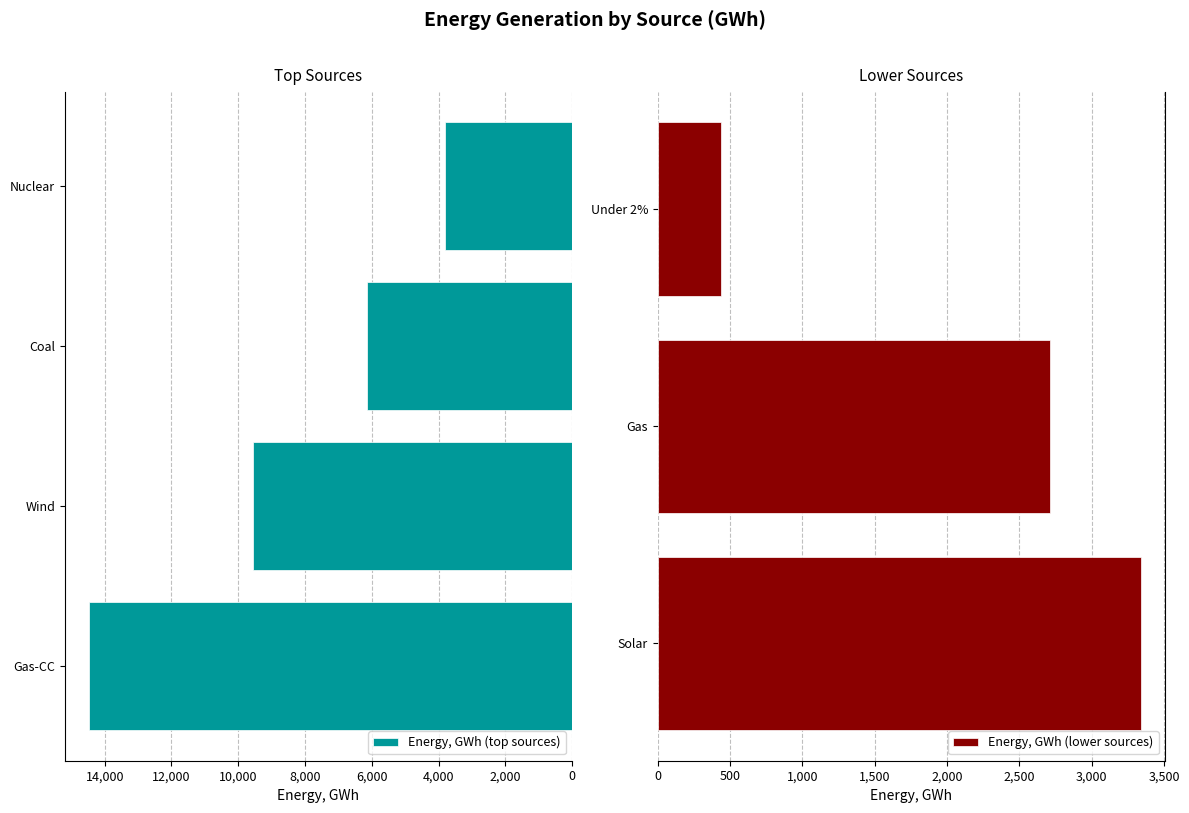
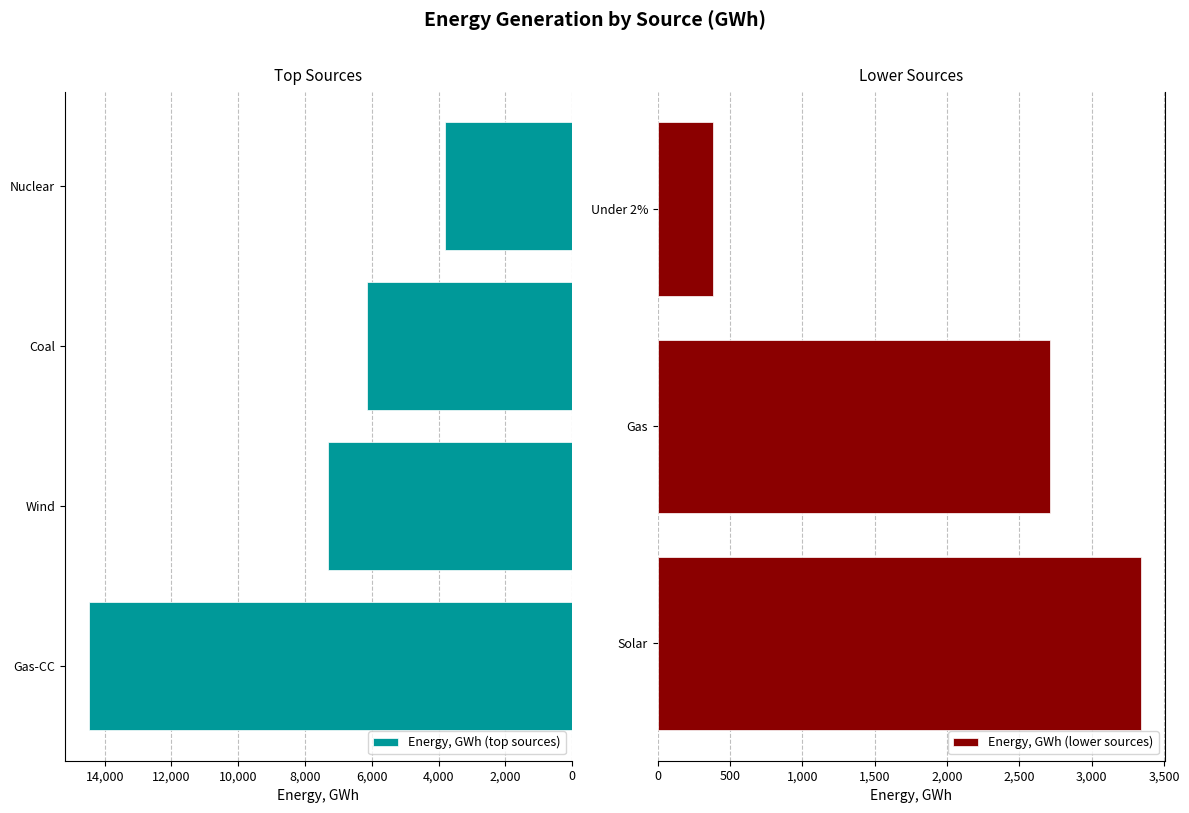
Top Sources, Wind: 9,600 -> 7,300
Lower Sources, Under 2%: 440 -> 380
